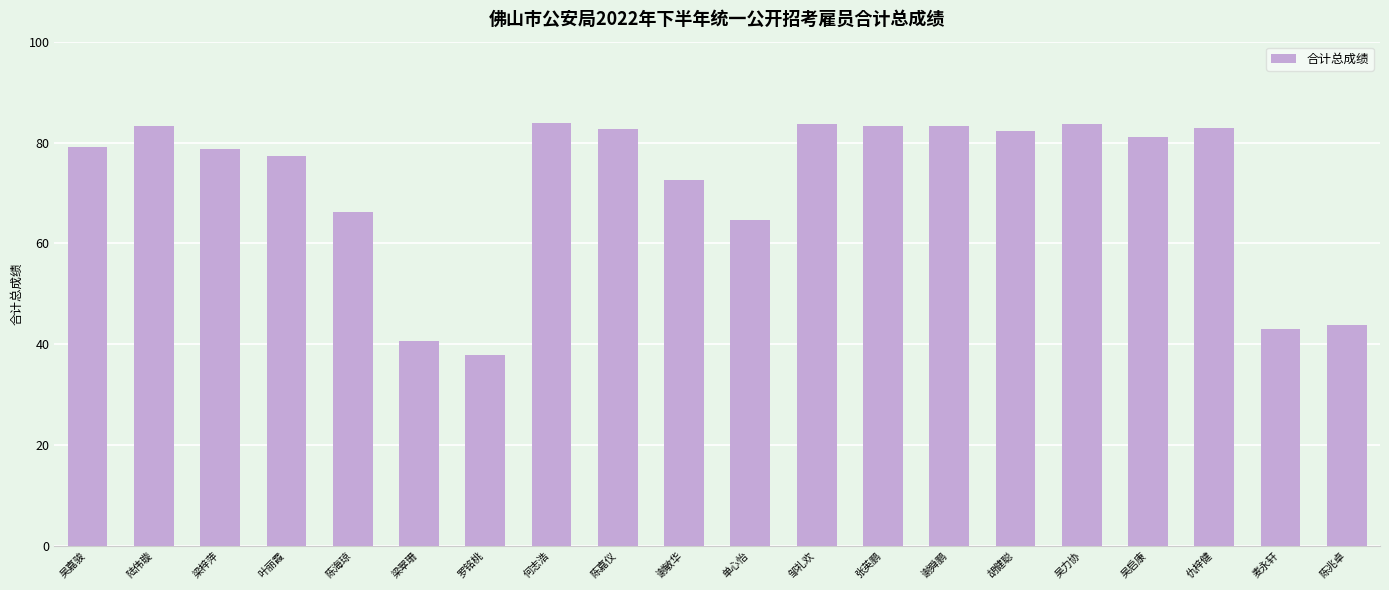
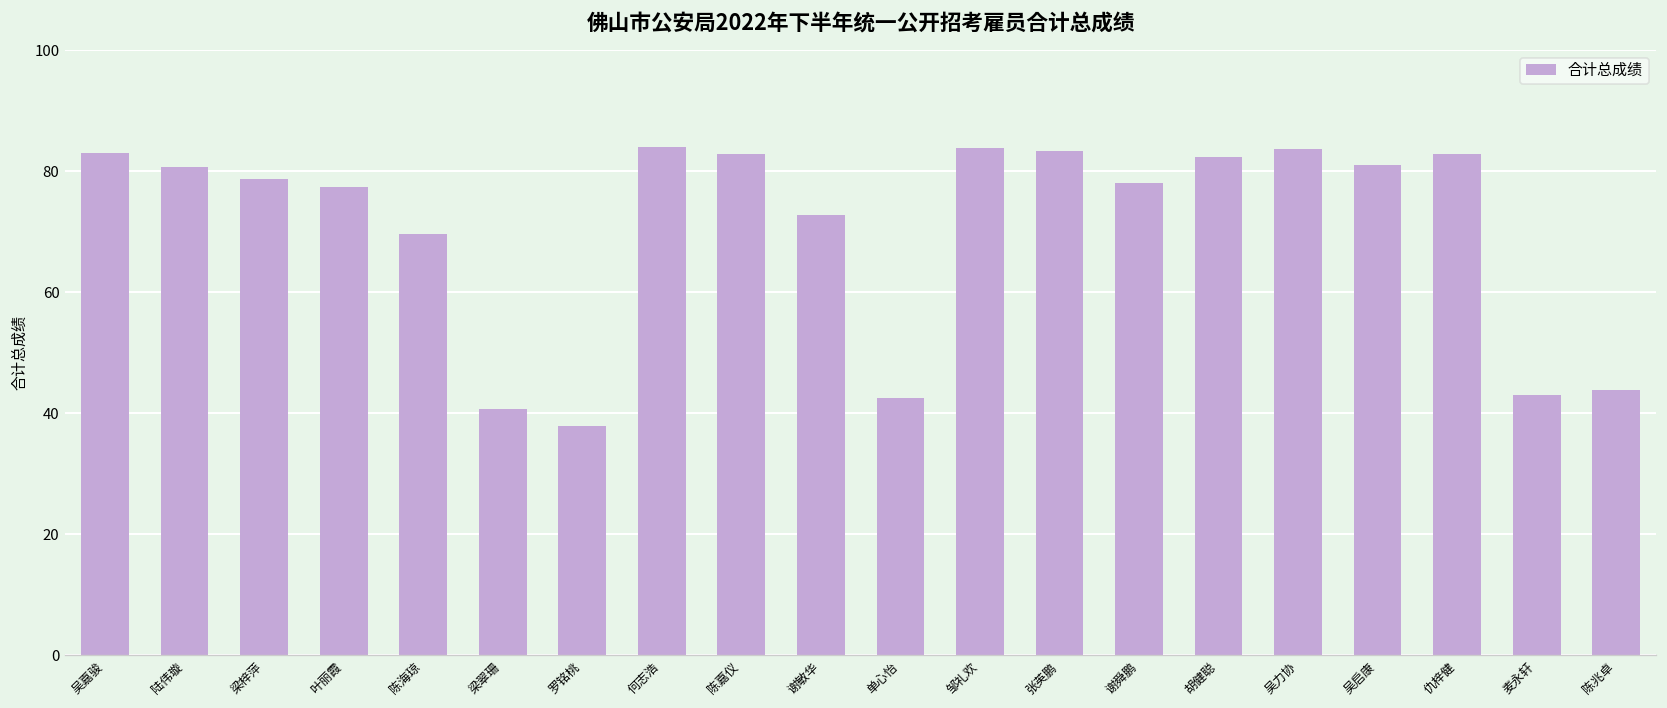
吴嘉骏: 79 -> 83
陆伟璇: 83 -> 81
陈海琼: 66 -> 70
单心怡: 65 -> 43
谢舜鹏: 83 -> 78
